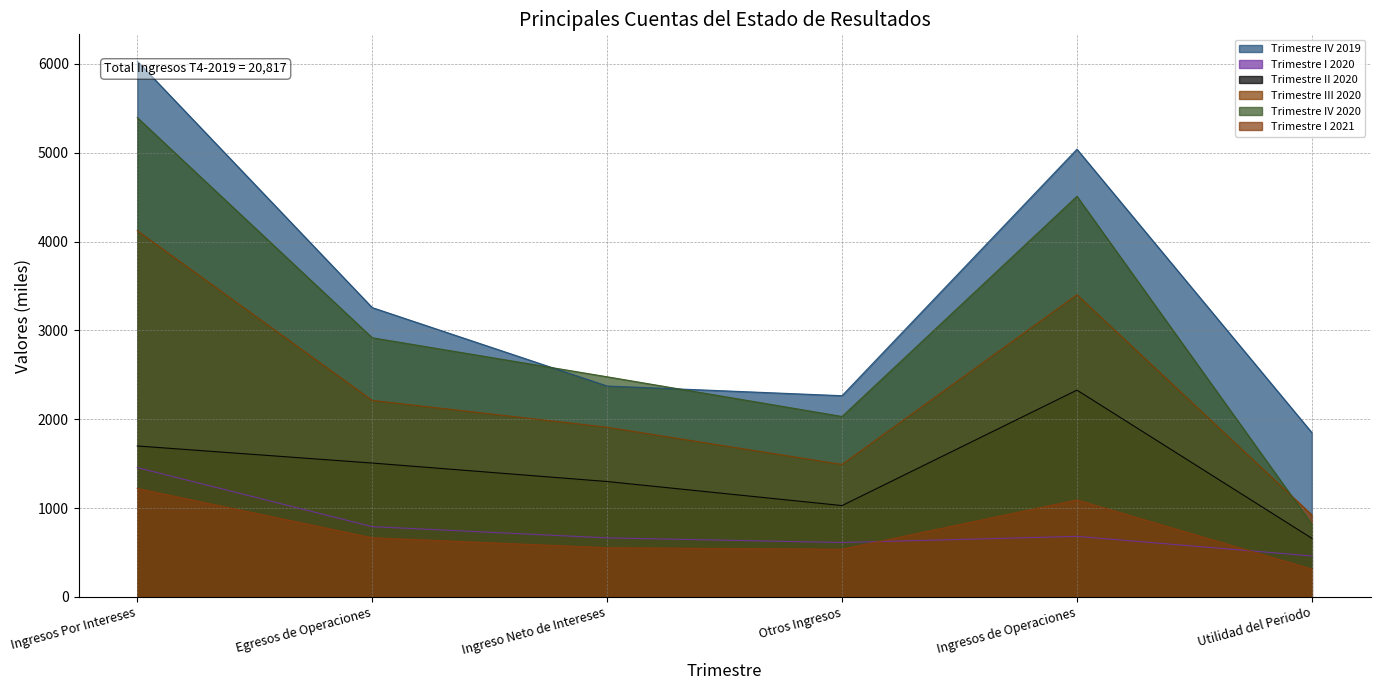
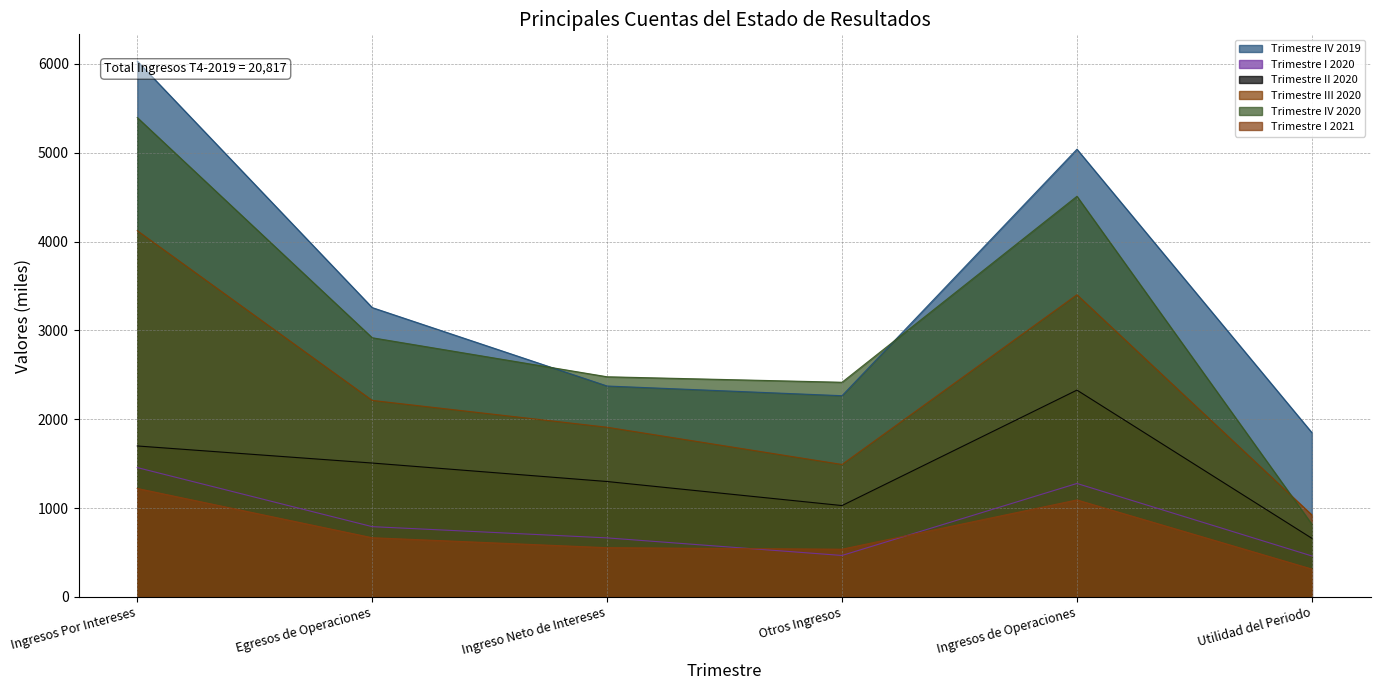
Trimestre I 2020, Otros Ingresos: 600 -> 500
Trimestre IV 2020, Otros Ingresos: 2000 -> 2400
Trimestre I 2020, Ingresos de Operaciones: 700 -> 1300
